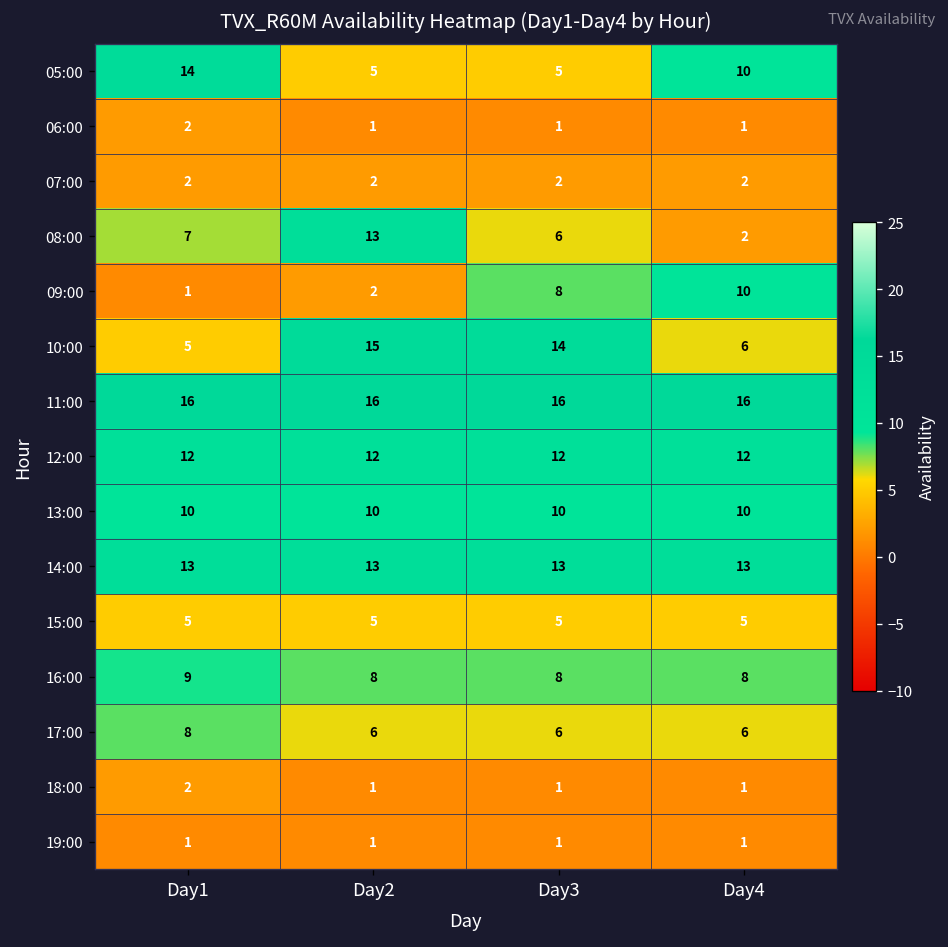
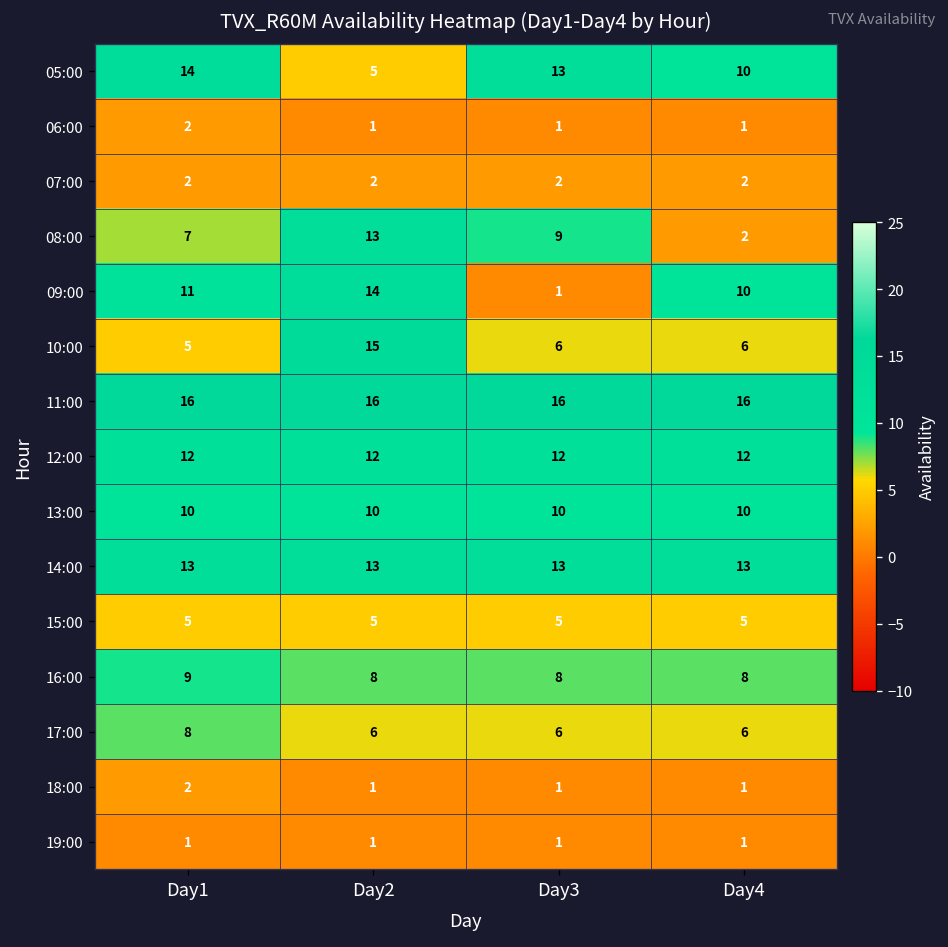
05:00, Day3: 5 -> 13
08:00, Day3: 6 -> 9
09:00, Day1: 1 -> 11
09:00, Day2: 2 -> 14
09:00, Day3: 8 -> 1
10:00, Day3: 14 -> 6
